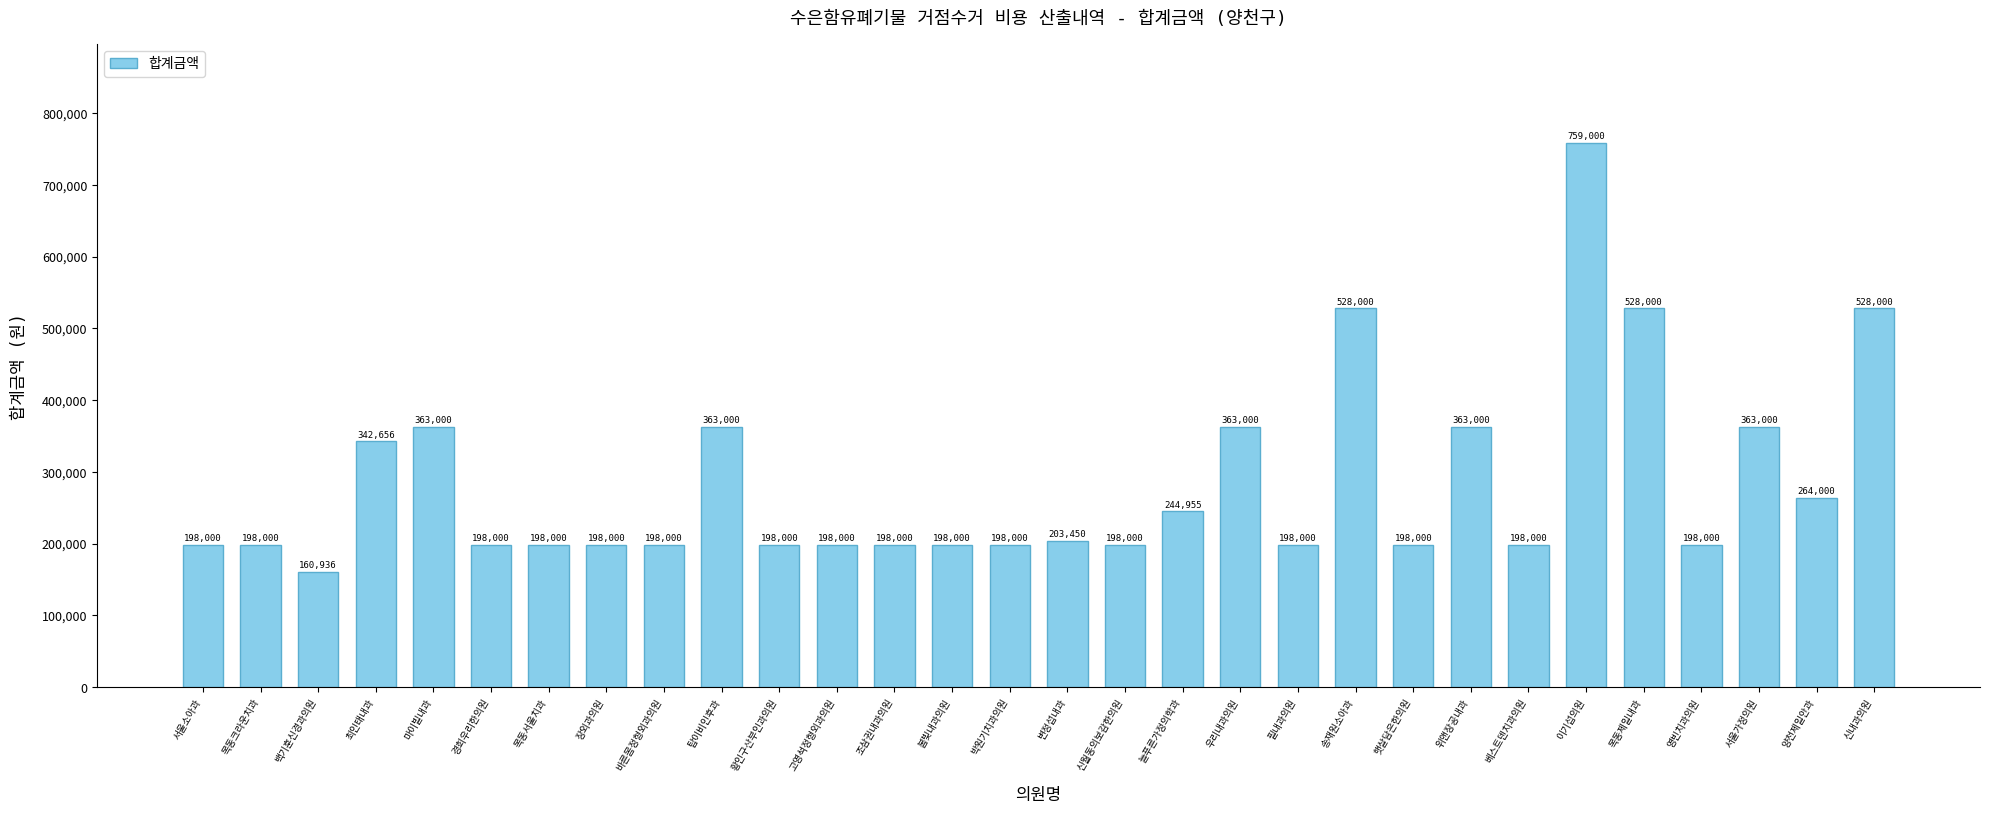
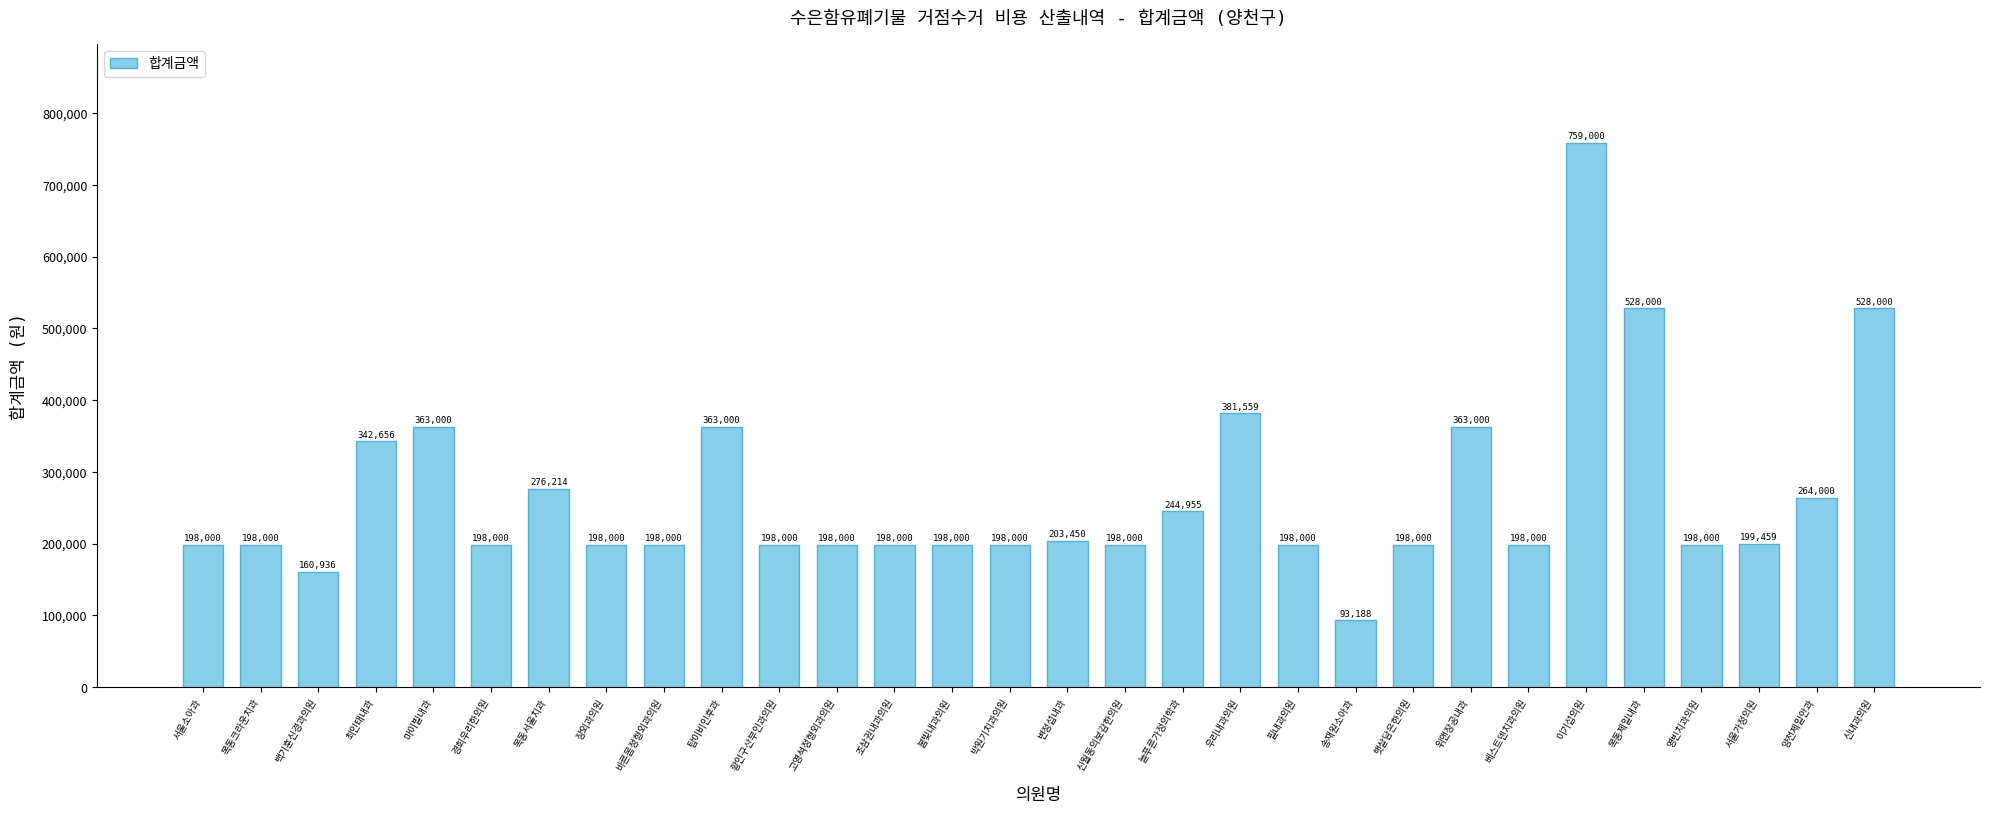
목동서울치과: 198,000 -> 276,214
우리내과의원: 363,000 -> 381,559
송재원소아과: 528,000 -> 93,188
서울가정의원: 363,000 -> 199,459
